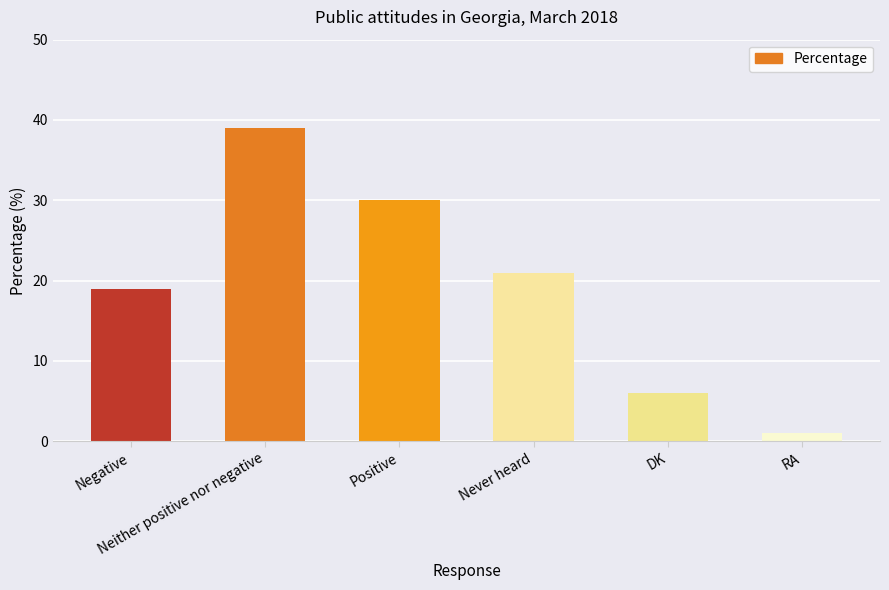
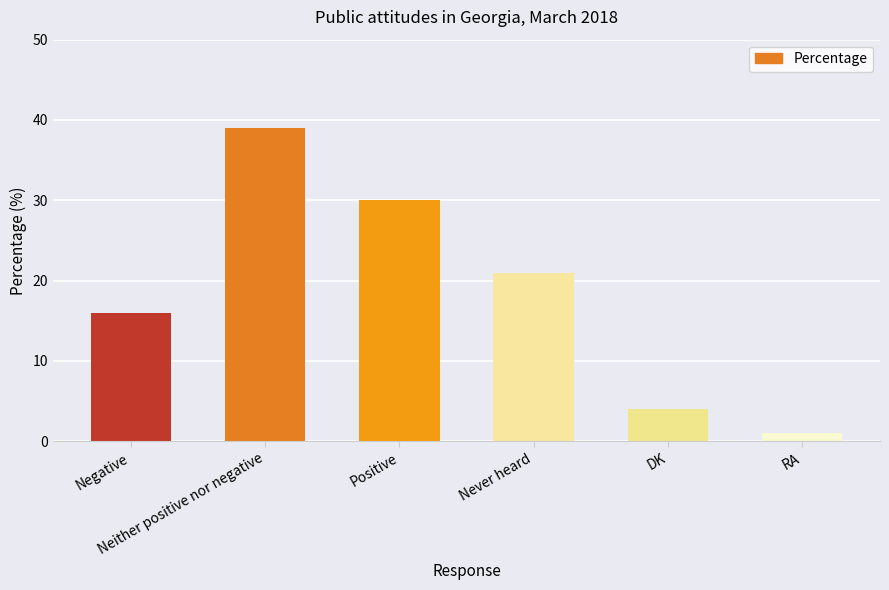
Negative: 19 -> 16
DK: 6 -> 4
